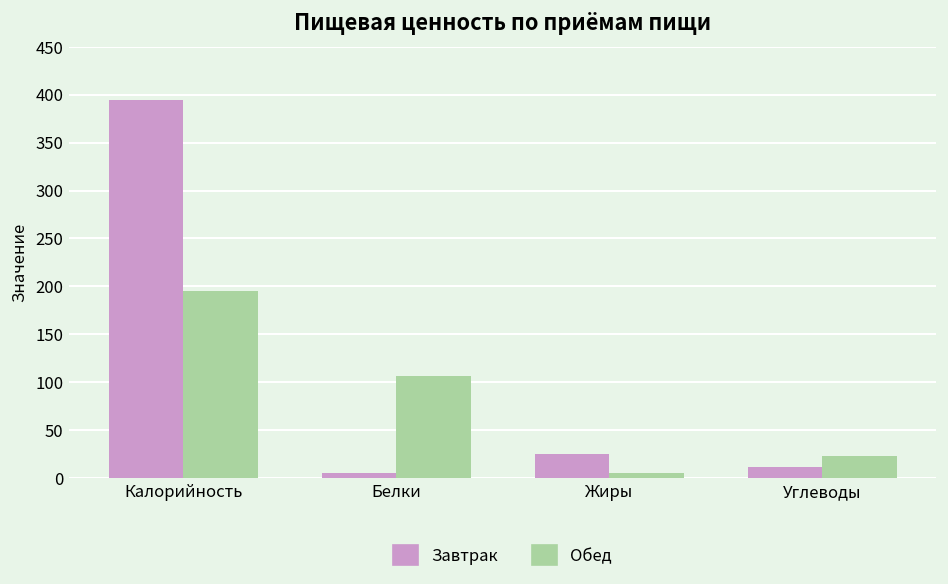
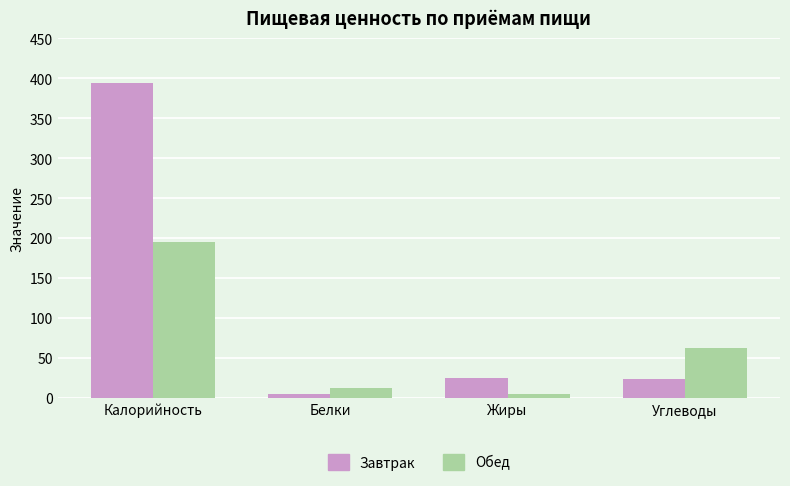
Обед, Белки: 110 -> 10
Завтрак, Углеводы: 10 -> 20
Обед, Углеводы: 20 -> 60
